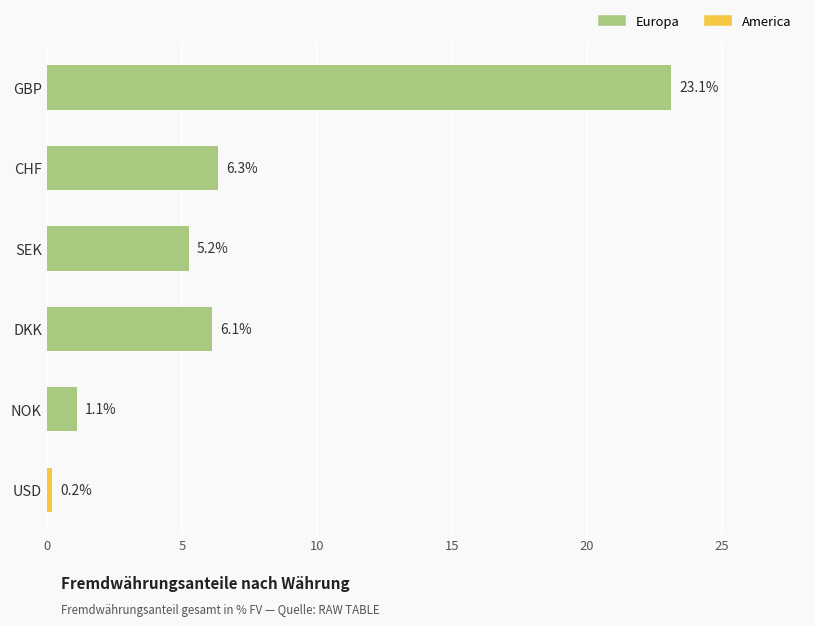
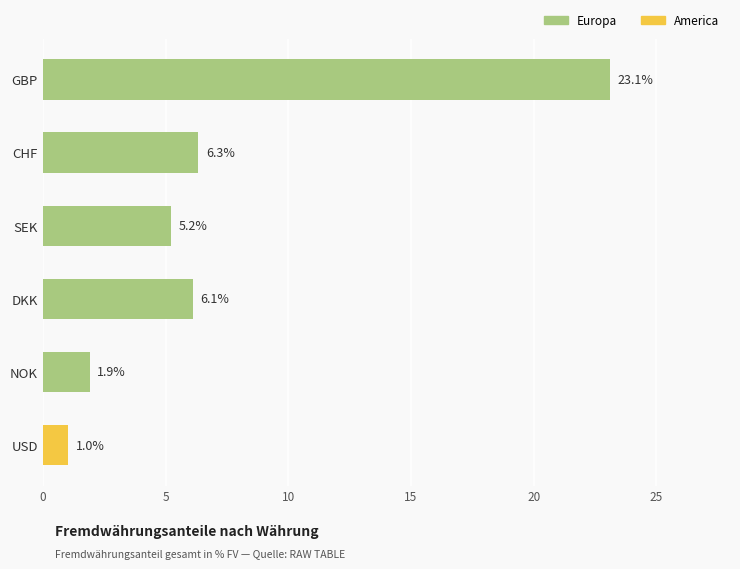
NOK: 1.1% -> 1.9%
USD: 0.2% -> 1.0%
